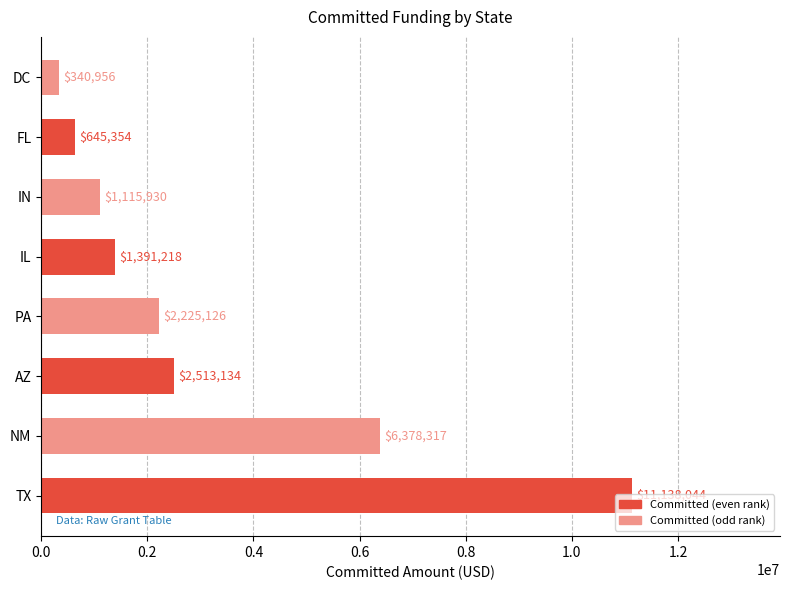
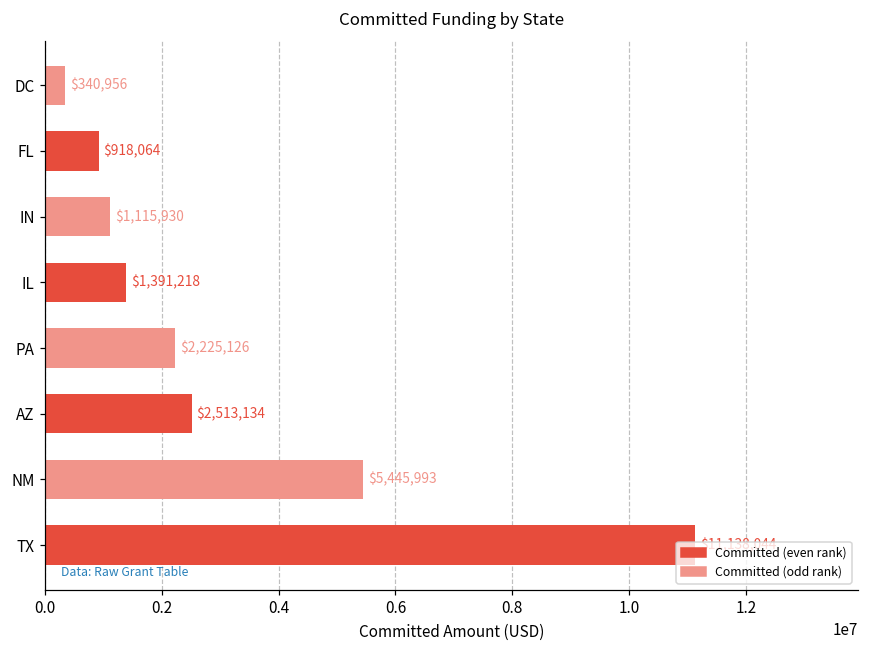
FL: $645,354 -> $918,064
NM: $6,378,317 -> $5,445,993
